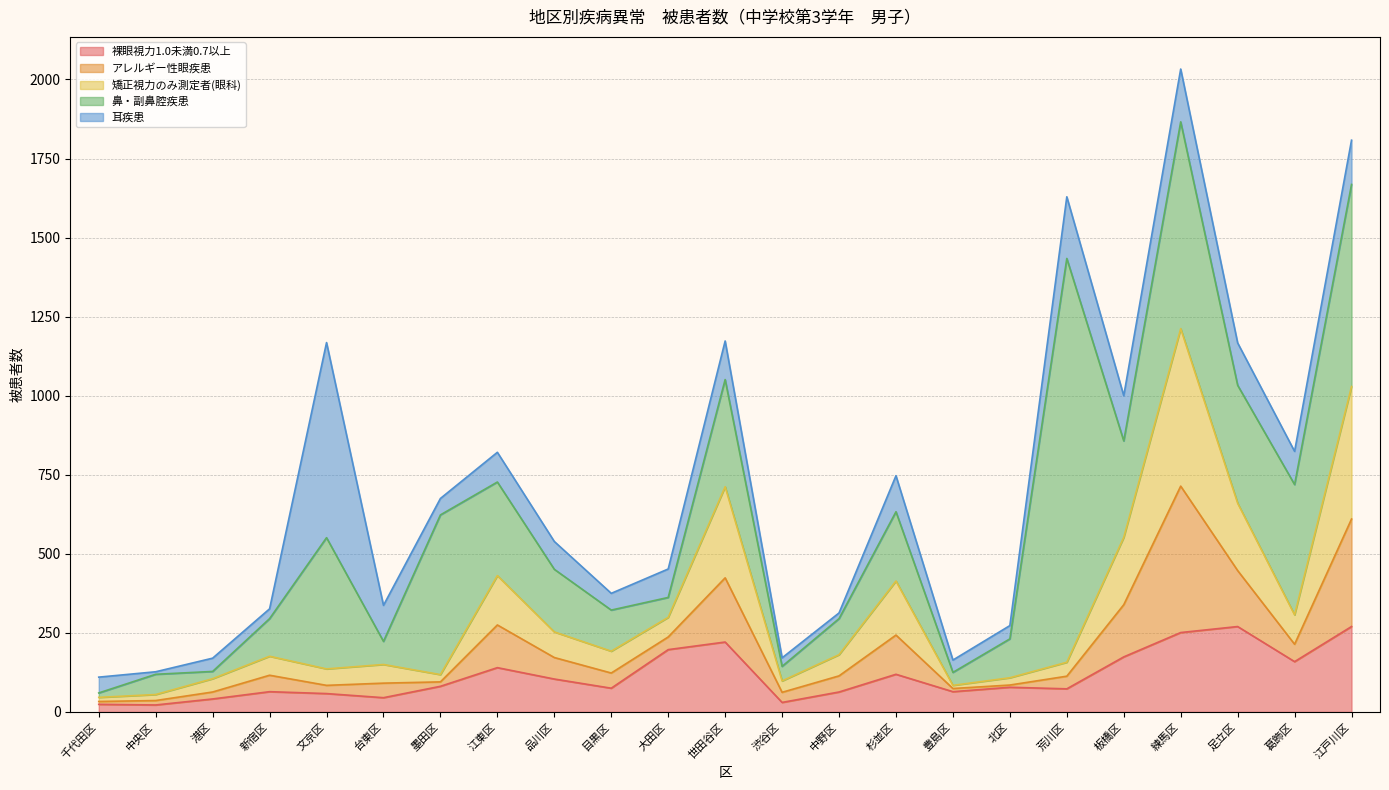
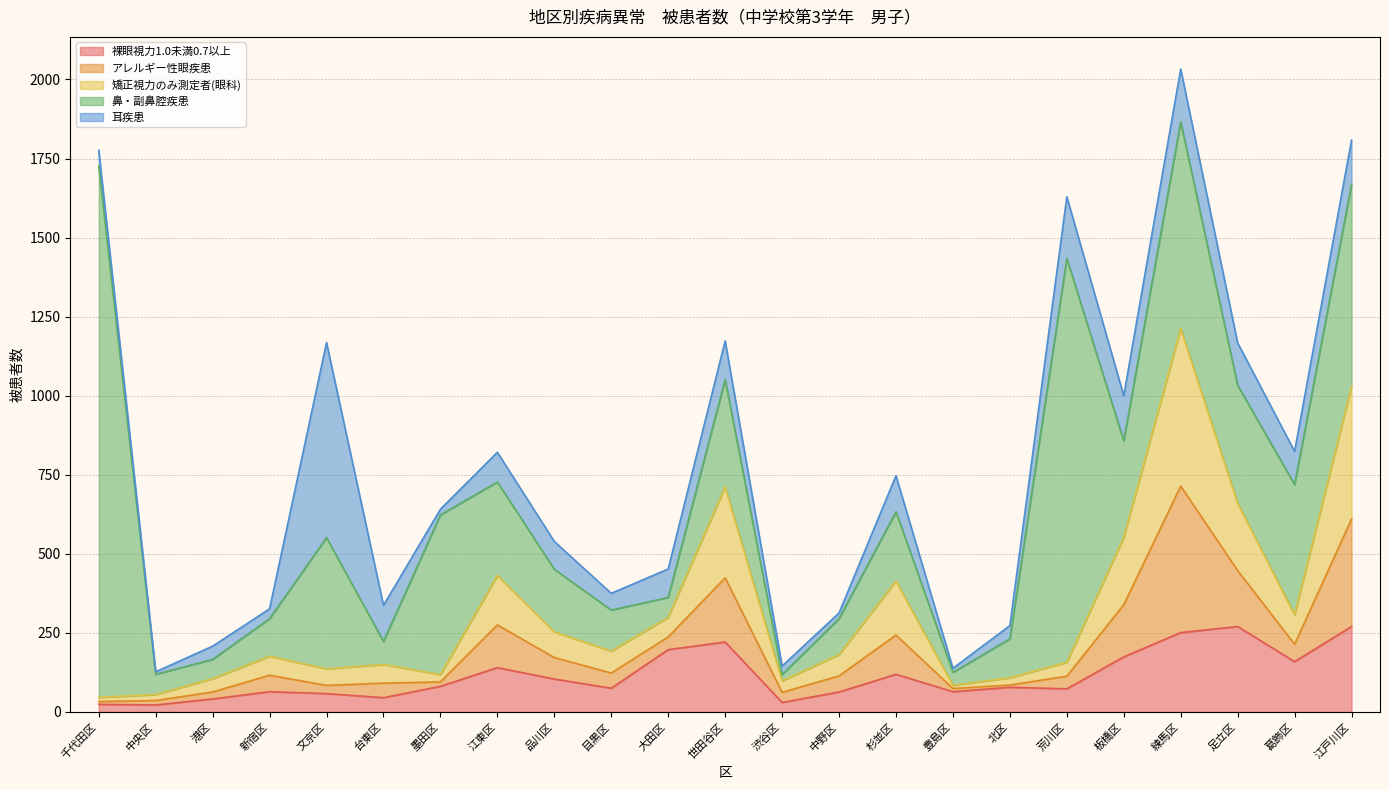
鼻・副鼻腔疾患, 千代田区: 10 -> 1680
鼻・副鼻腔疾患, 港区: 20 -> 60
耳疾患, 墨田区: 50 -> 20
鼻・副鼻腔疾患, 渋谷区: 50 -> 20
耳疾患, 豊島区: 40 -> 10
